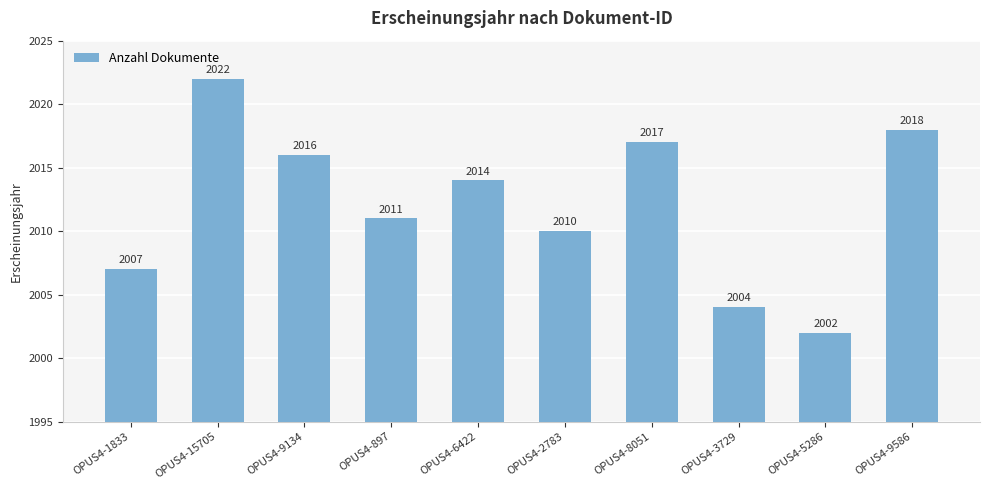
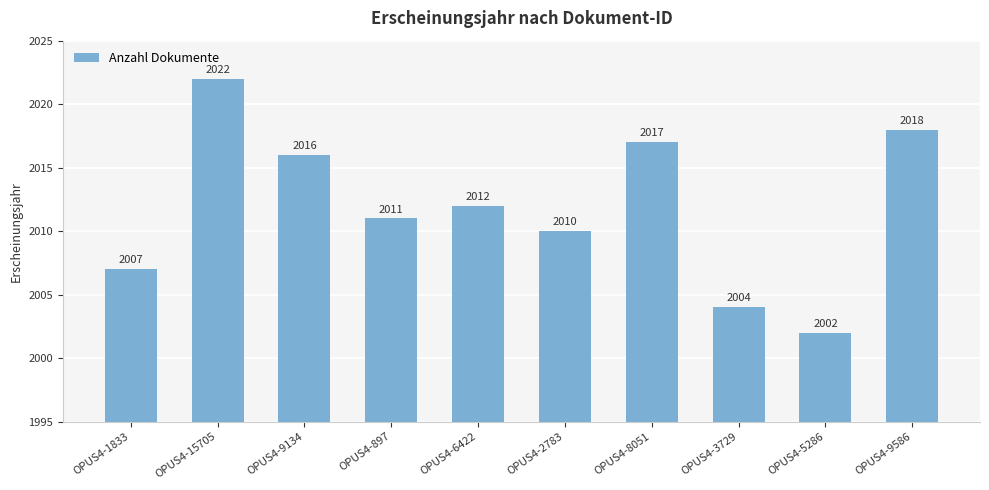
OPUS4-6422: 2014 -> 2012
